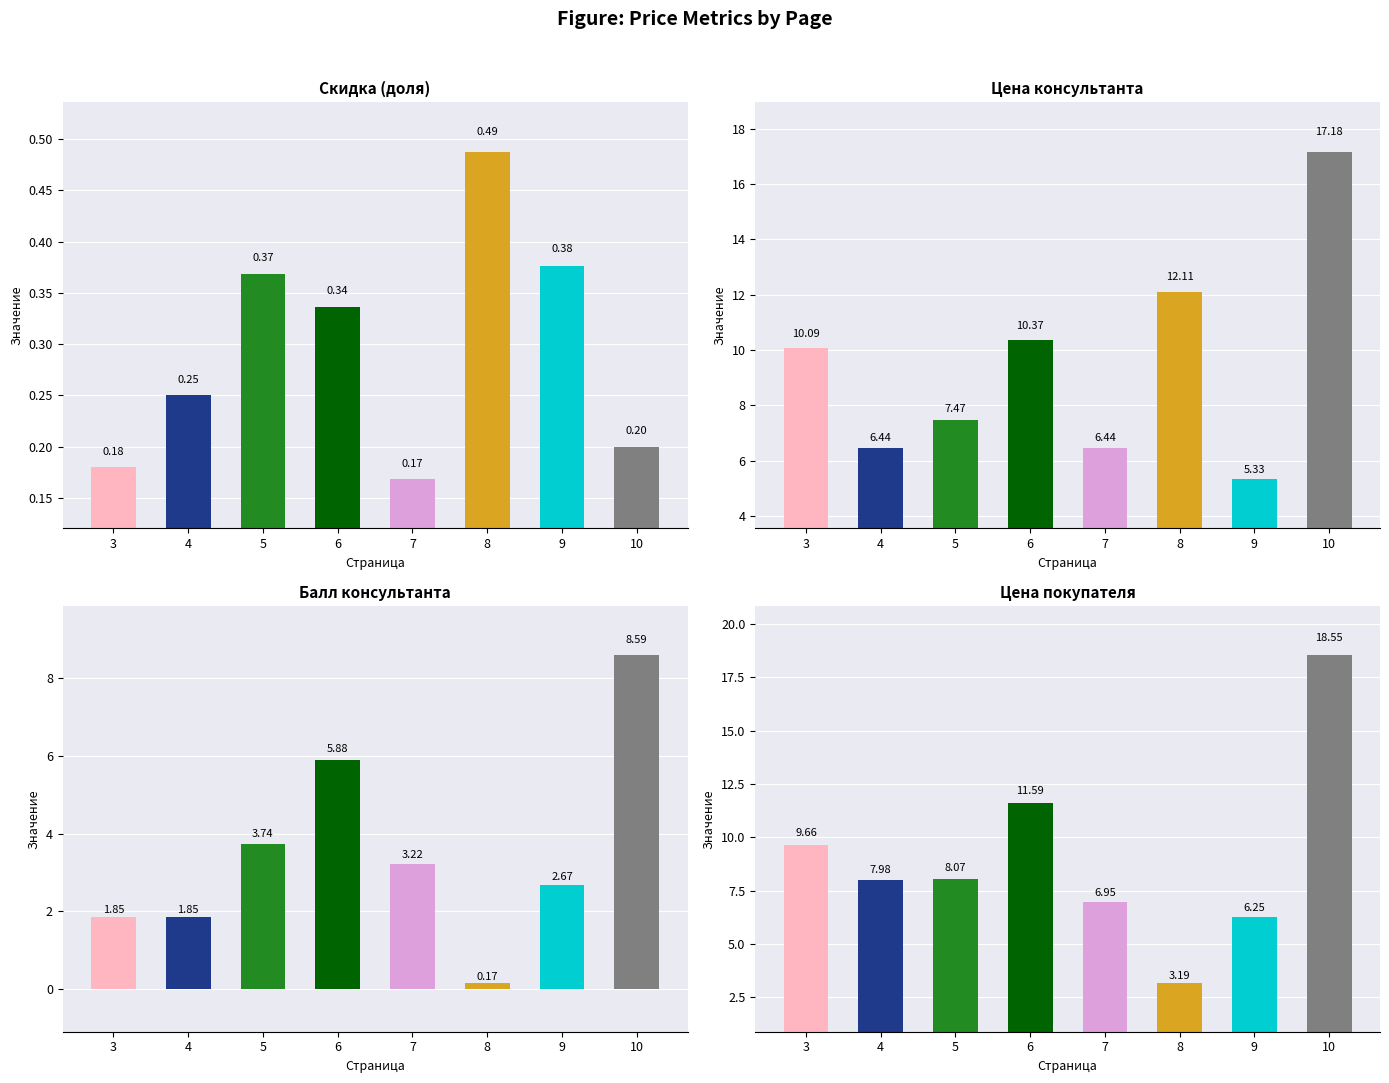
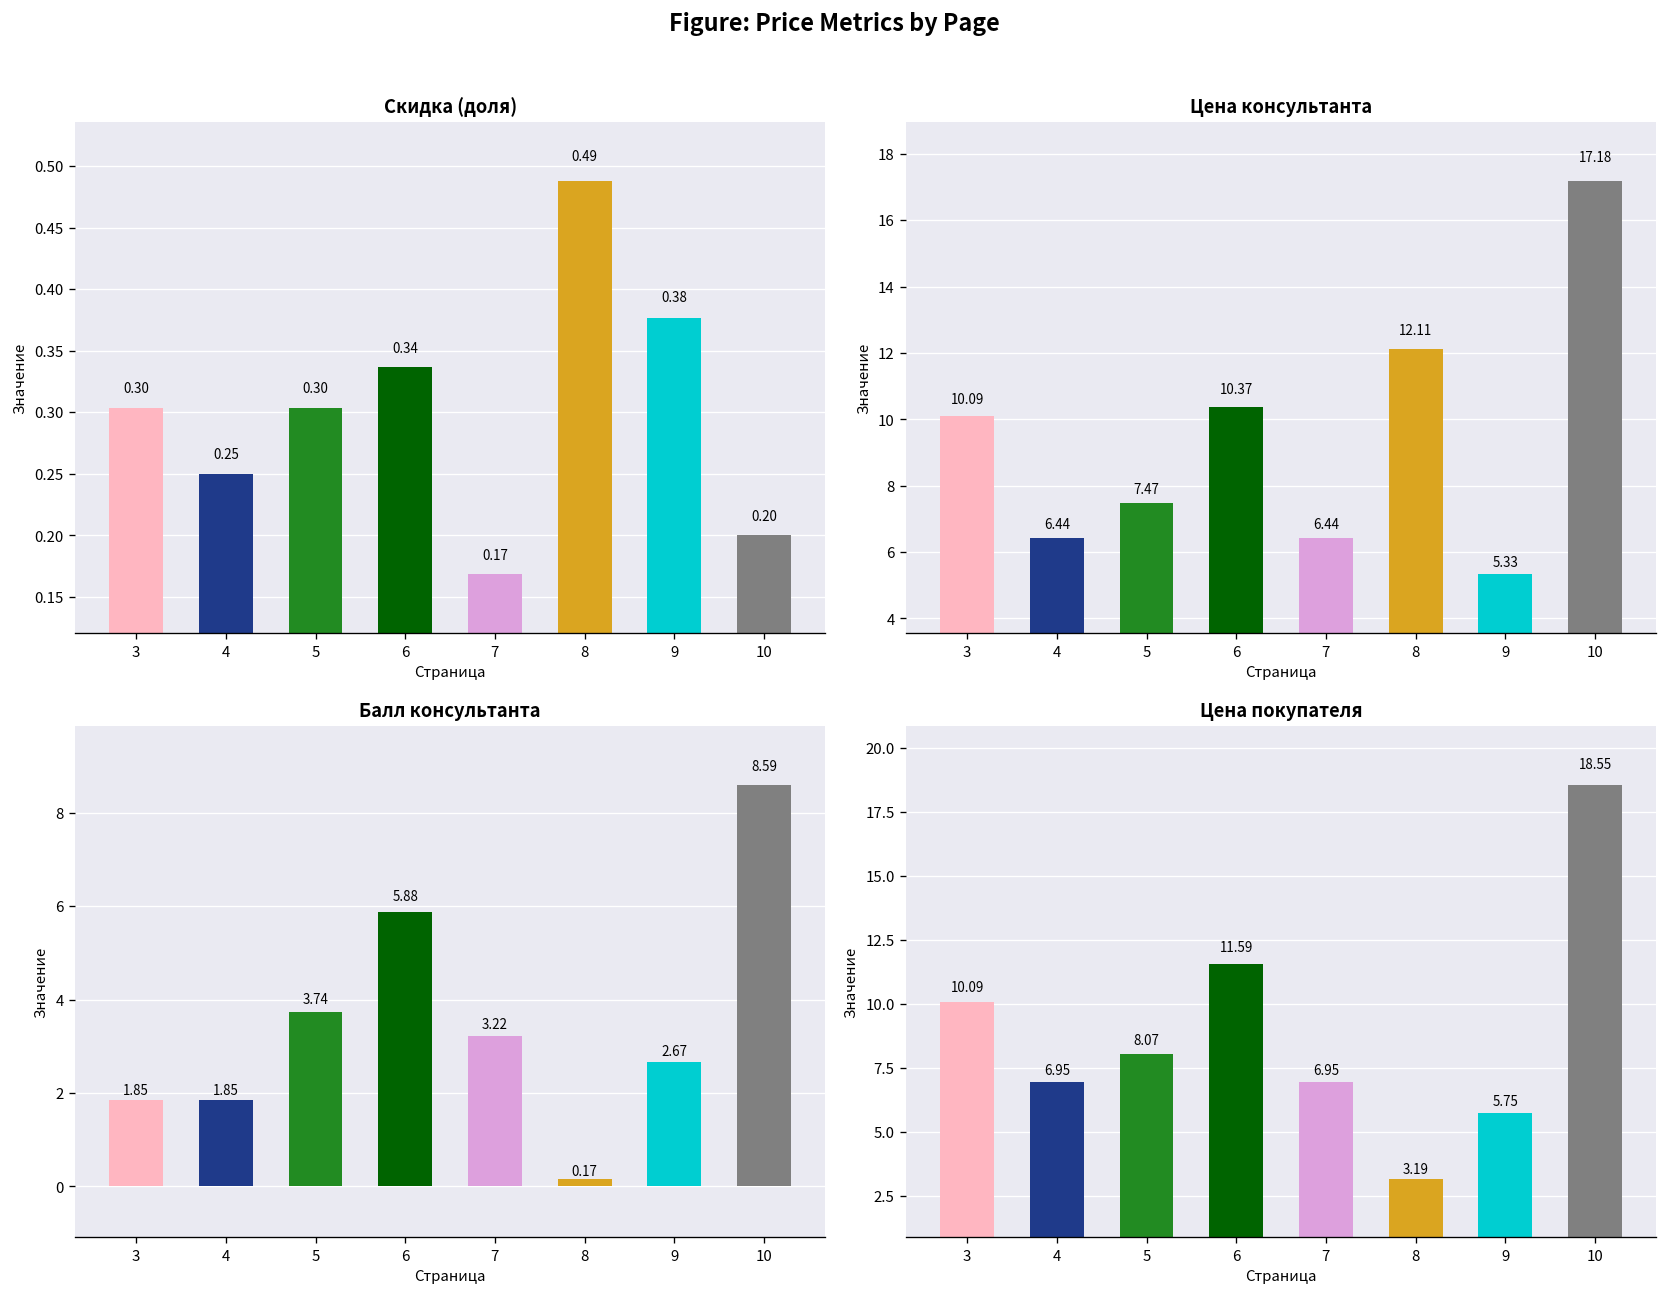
Скидка (доля), 3: 0.18 -> 0.30
Скидка (доля), 5: 0.37 -> 0.30
Цена покупателя, 3: 9.66 -> 10.09
Цена покупателя, 4: 7.98 -> 6.95
Цена покупателя, 9: 6.25 -> 5.75
